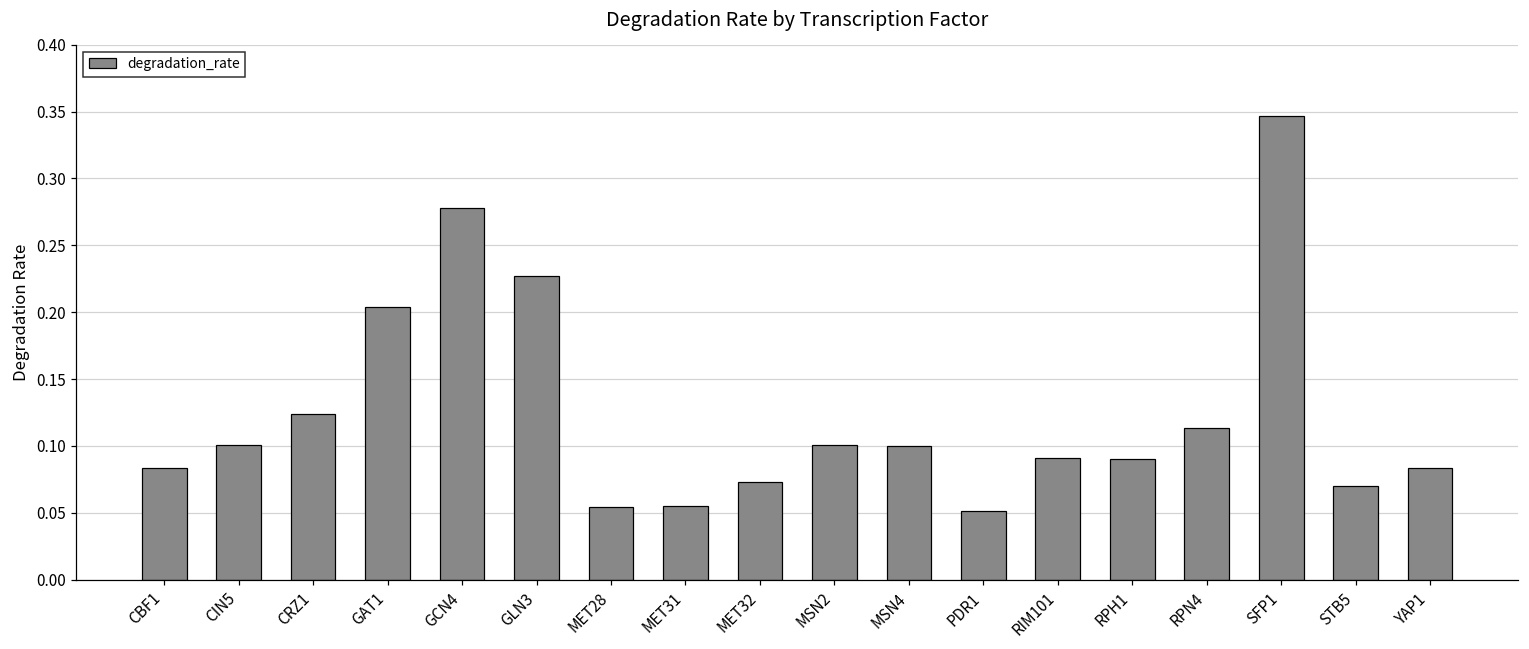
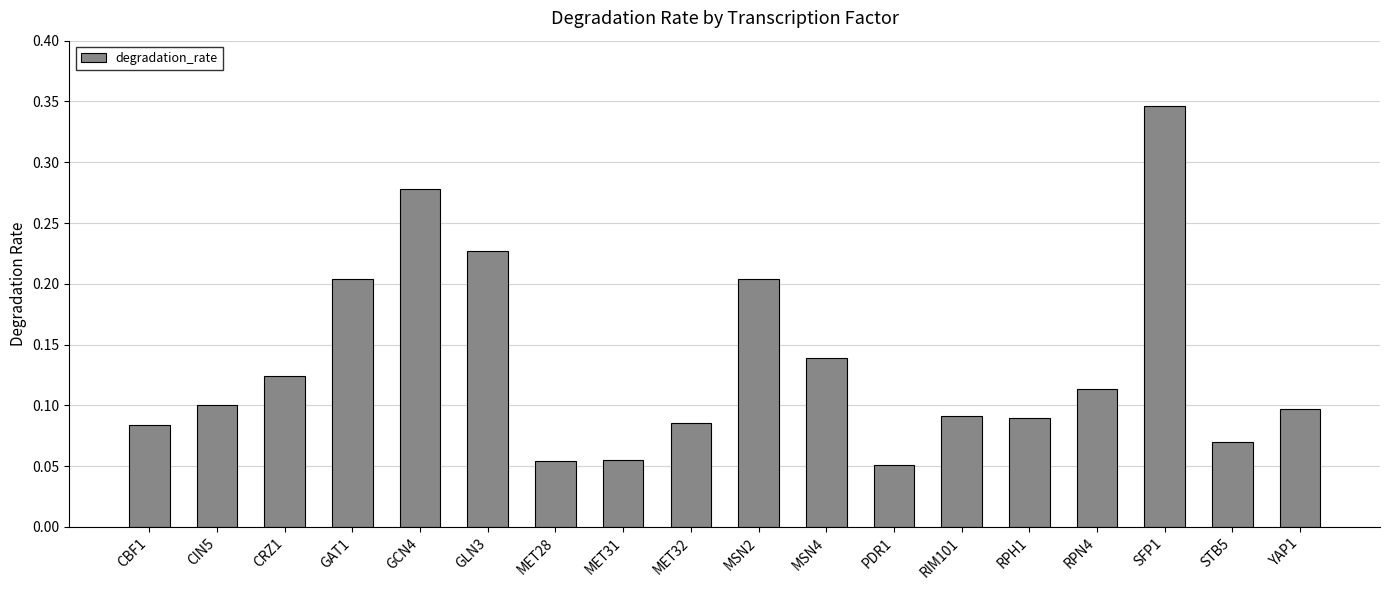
MET32: 0.073 -> 0.086
MSN2: 0.101 -> 0.204
MSN4: 0.100 -> 0.139
YAP1: 0.084 -> 0.097
